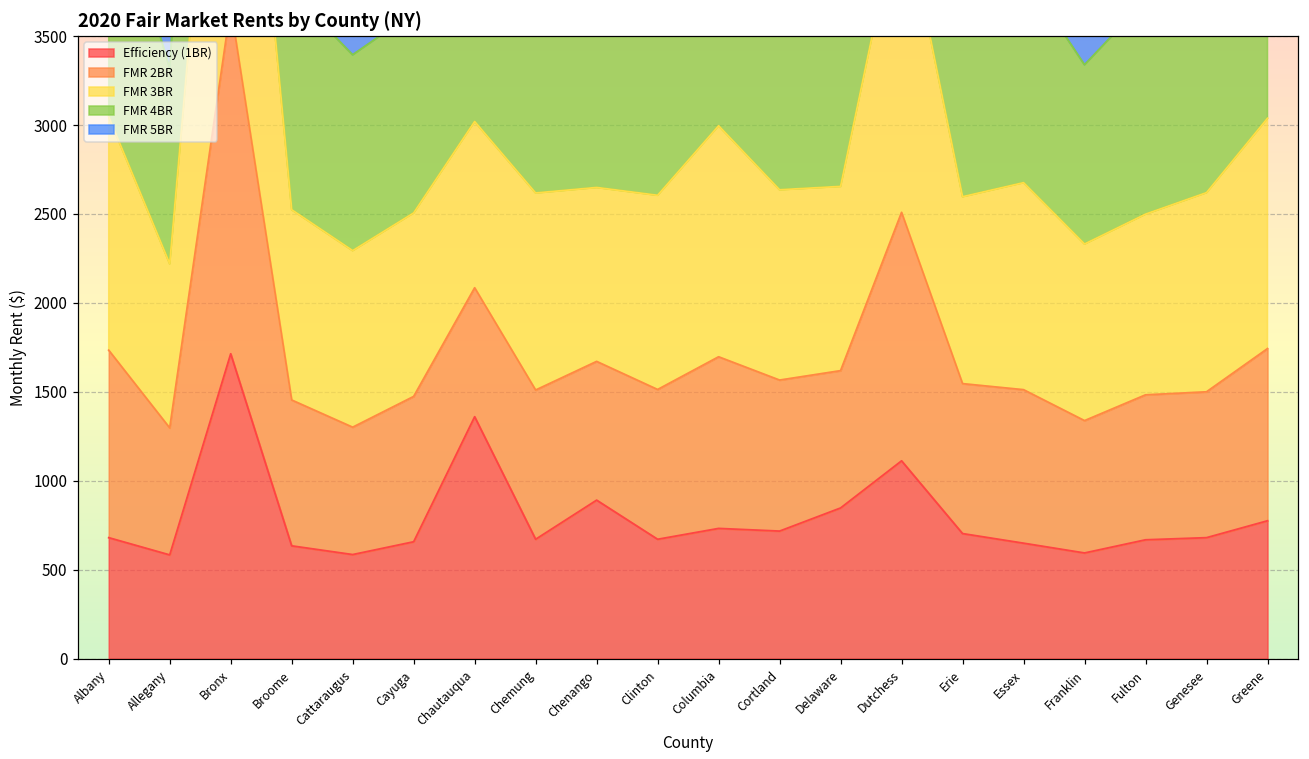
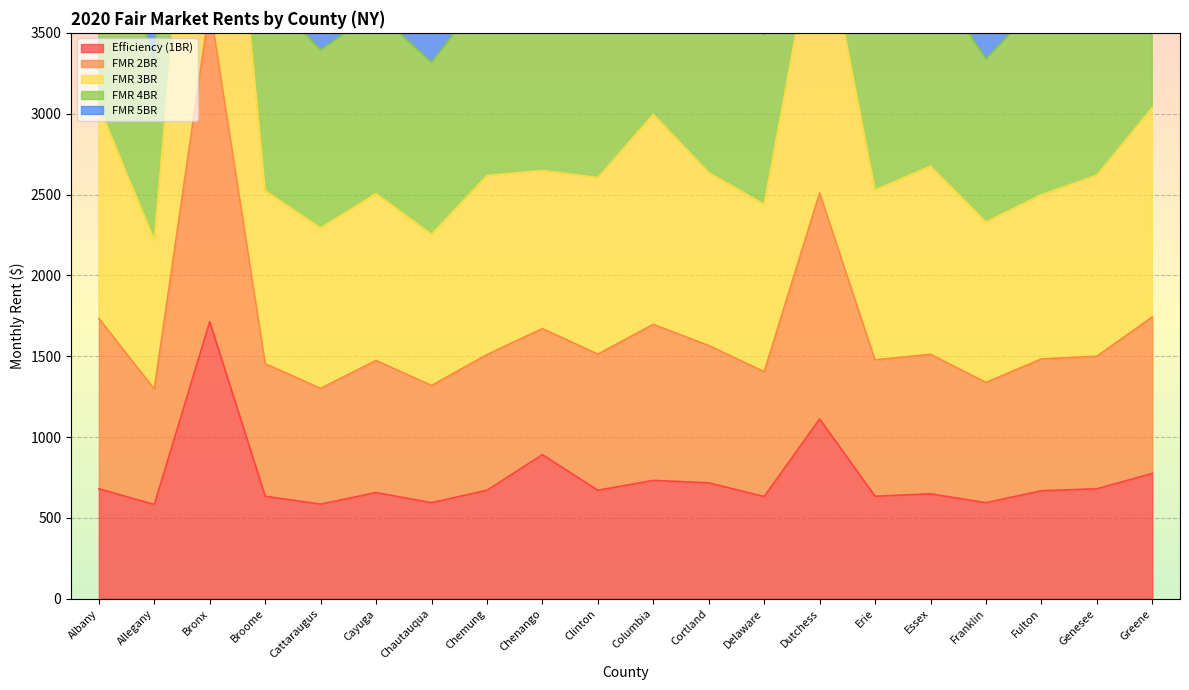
Efficiency (1BR), Chautauqua: 1360 -> 590
Efficiency (1BR), Delaware: 850 -> 630
Efficiency (1BR), Erie: 700 -> 630
